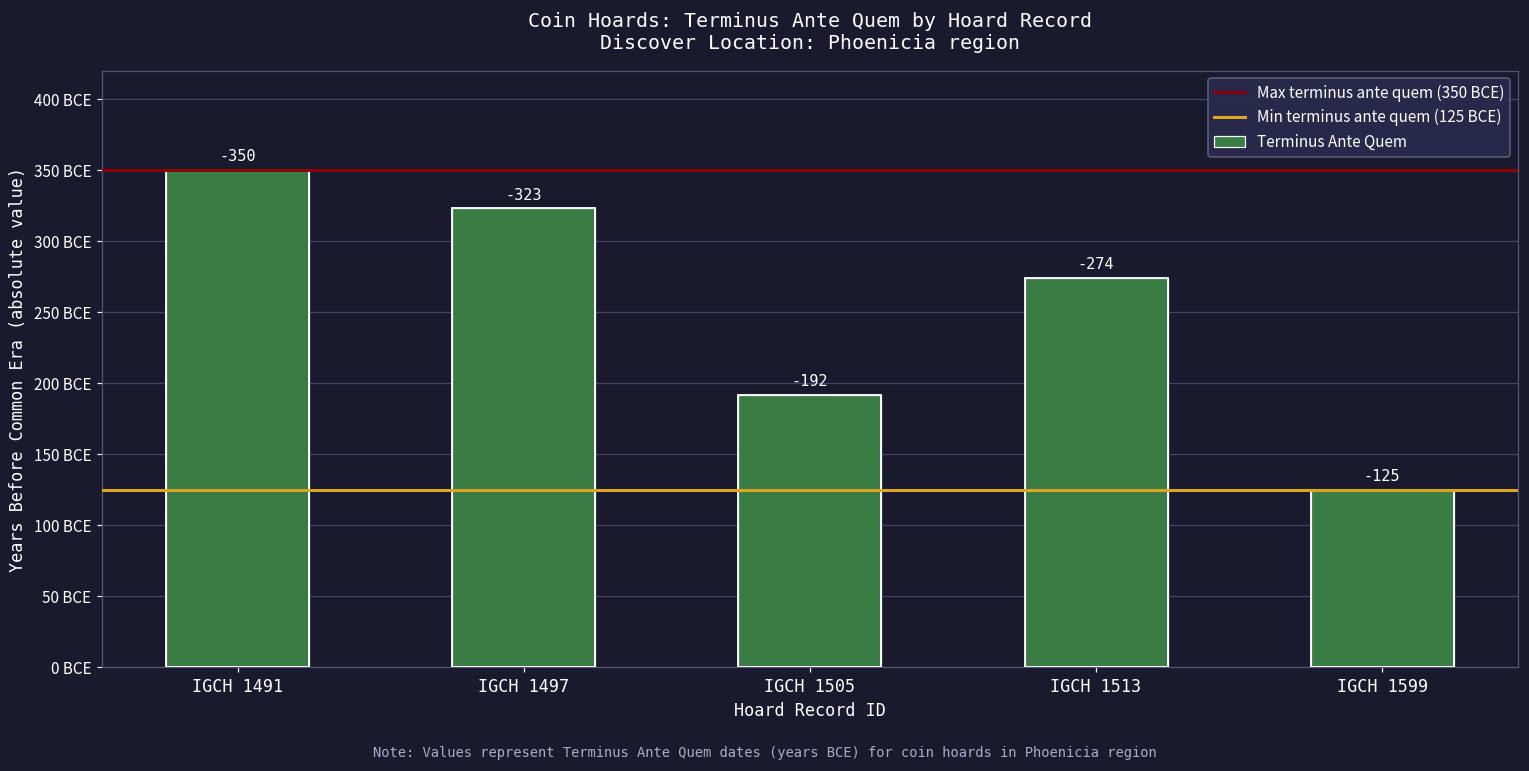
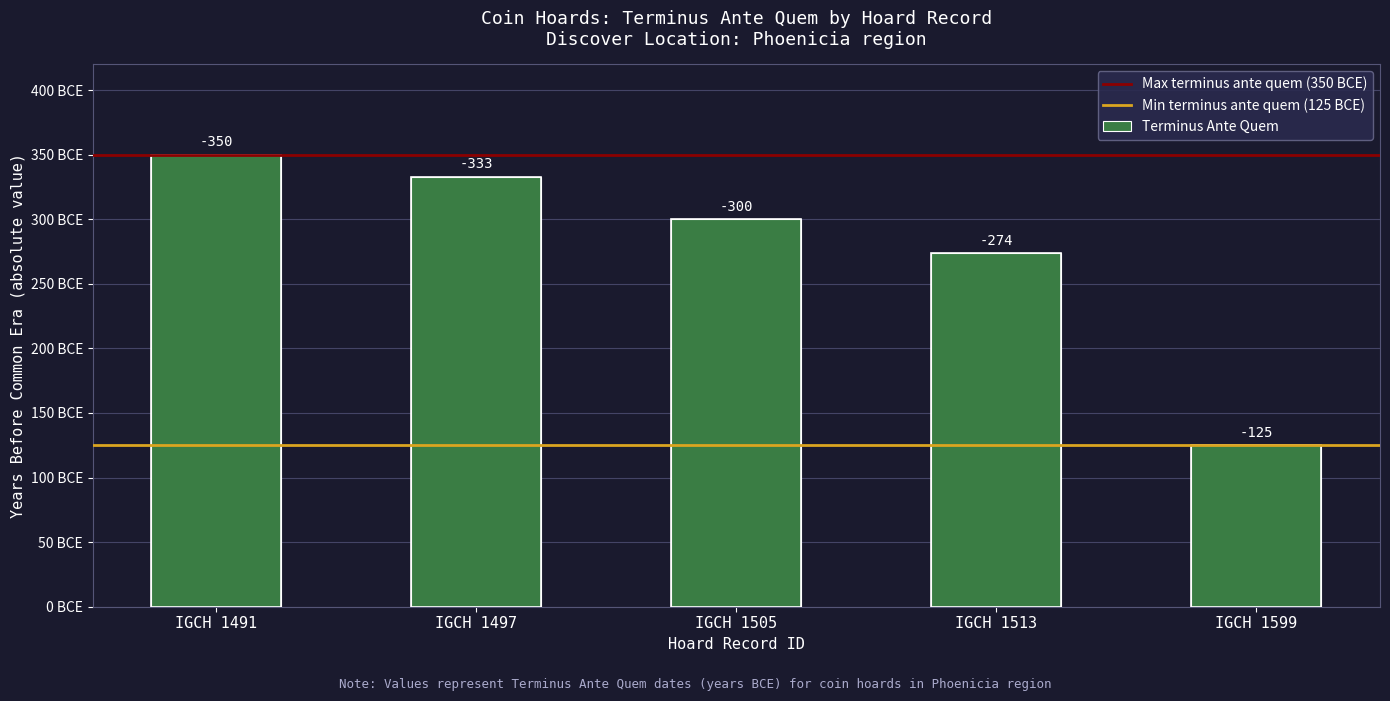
IGCH 1497: -323 -> -333
IGCH 1505: -192 -> -300
